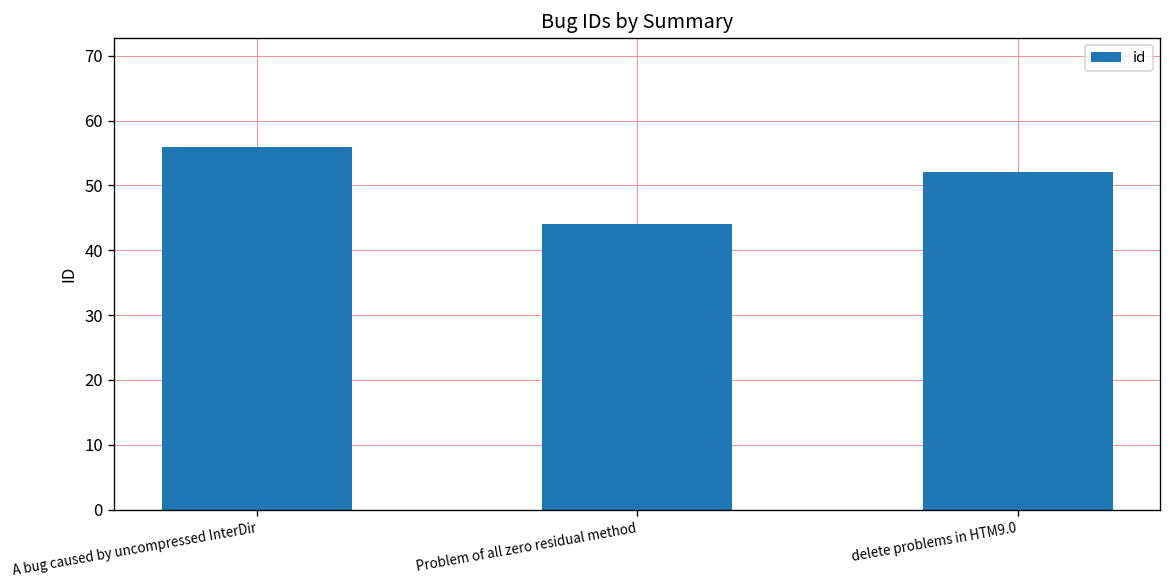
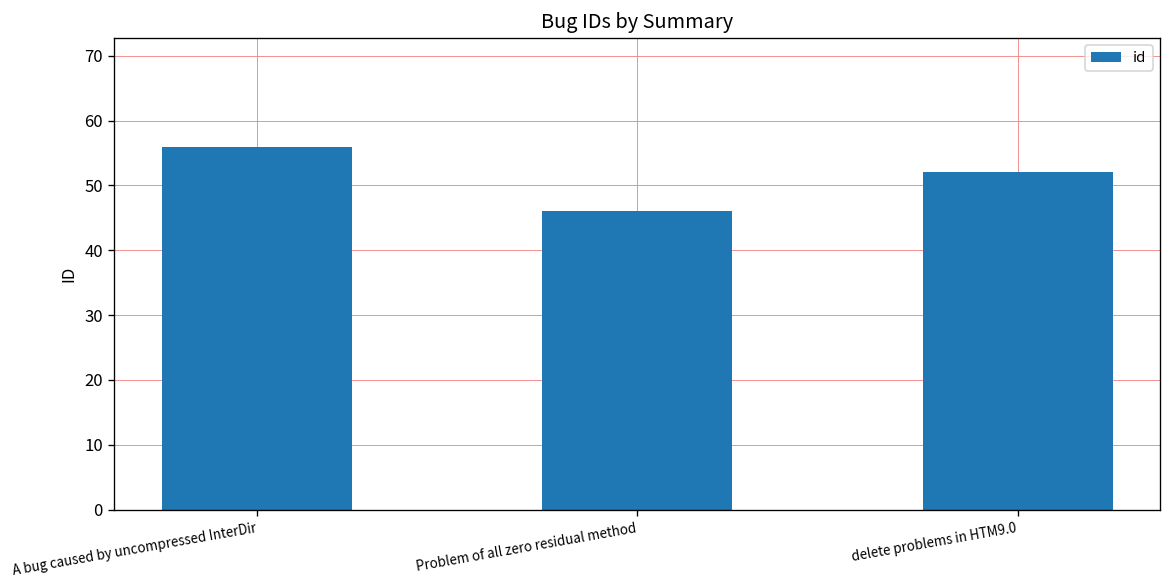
Problem of all zero residual method: 44 -> 46
